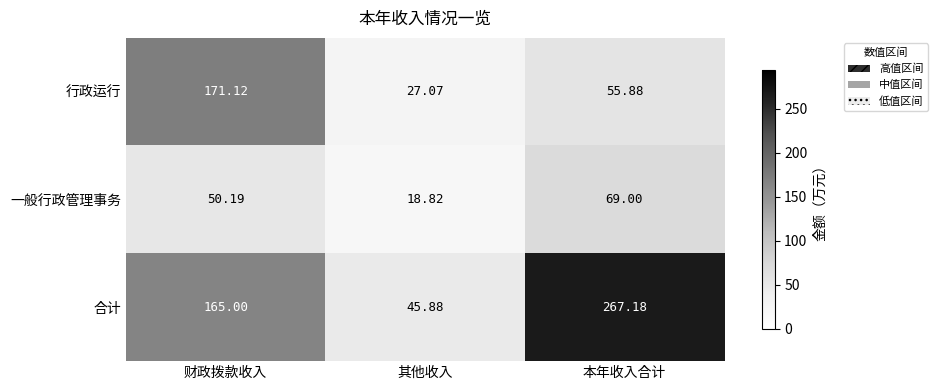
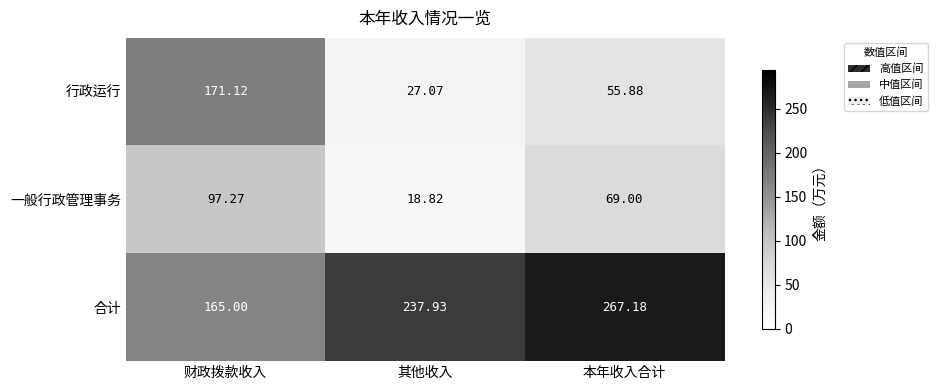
一般行政管理事务, 财政拨款收入: 50.19 -> 97.27
合计, 其他收入: 45.88 -> 237.93
